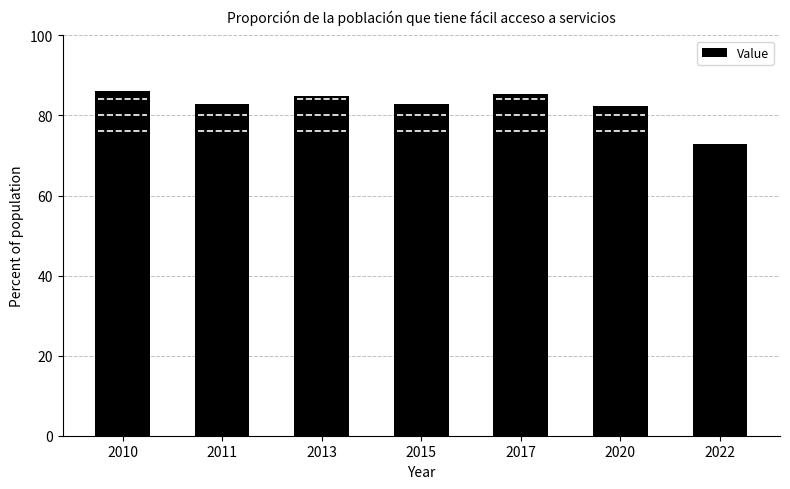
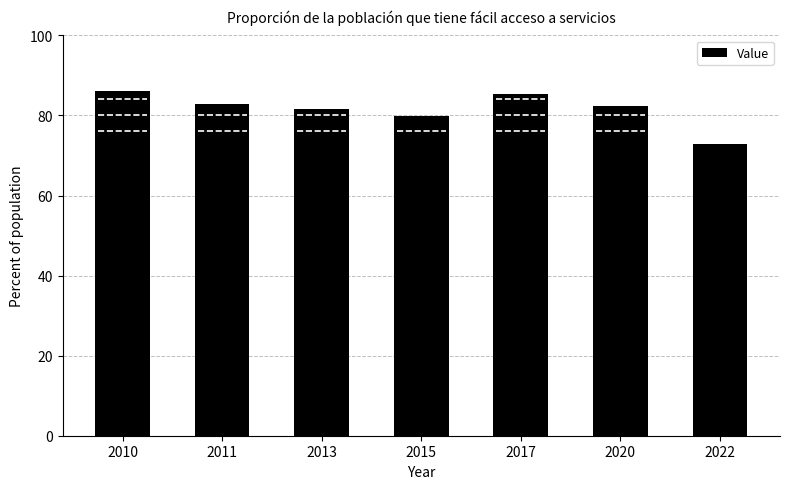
2013: 85 -> 82
2015: 83 -> 80
